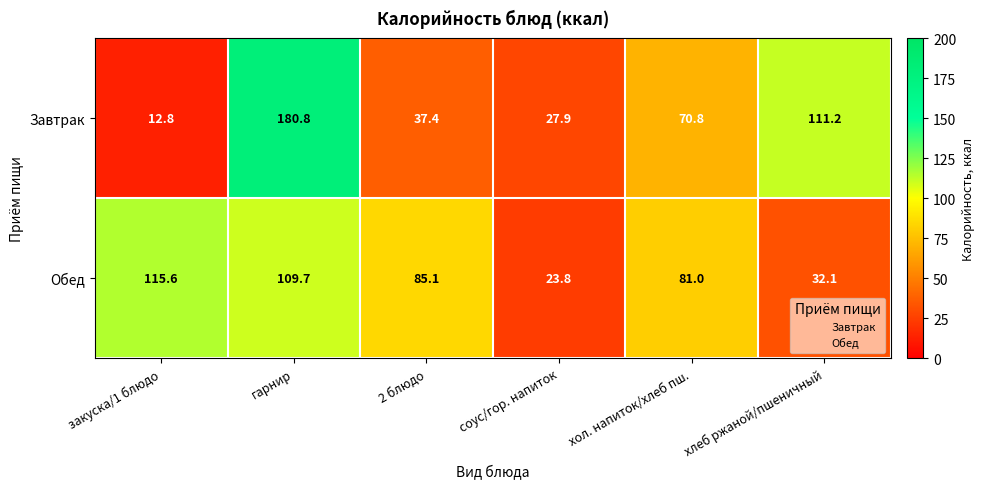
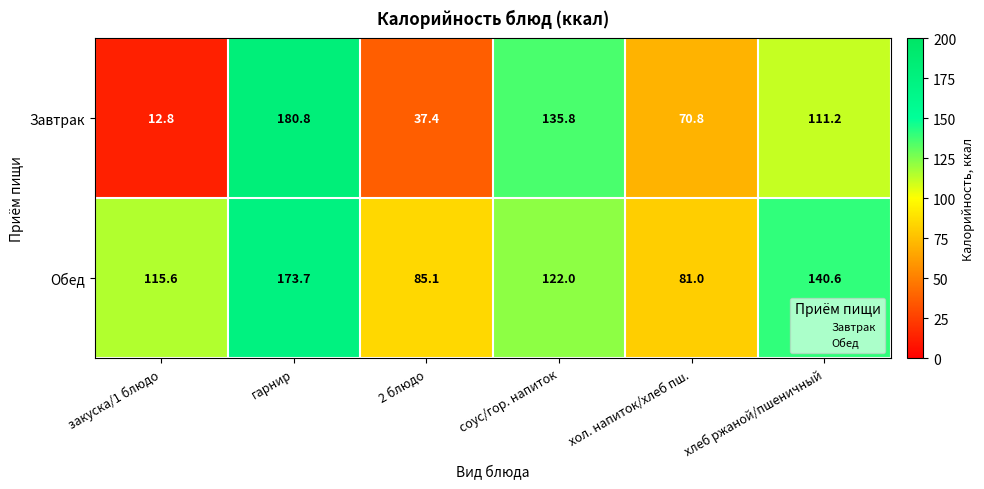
Завтрак, соус/гор. напиток: 27.9 -> 135.8
Обед, гарнир: 109.7 -> 173.7
Обед, соус/гор. напиток: 23.8 -> 122.0
Обед, хлеб ржаной/пшеничный: 32.1 -> 140.6
